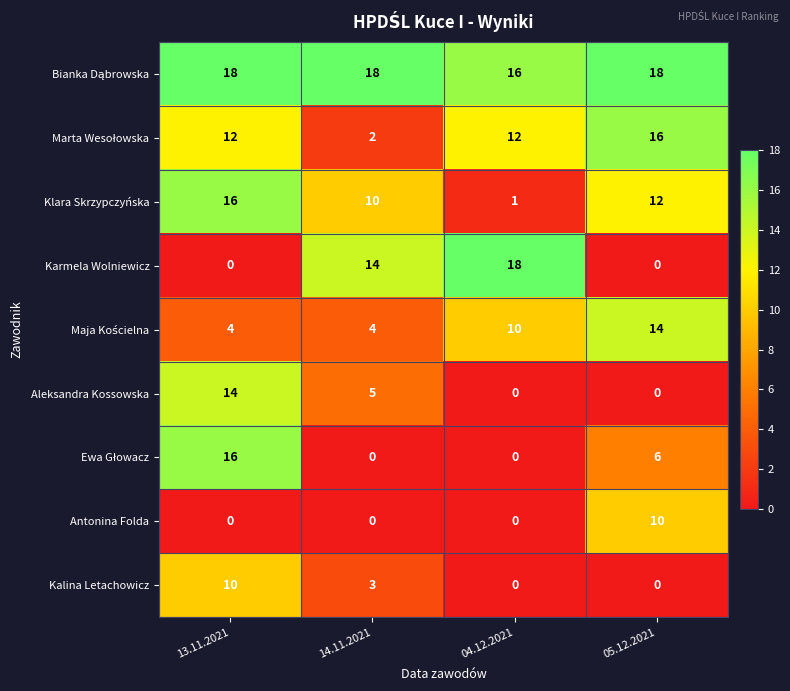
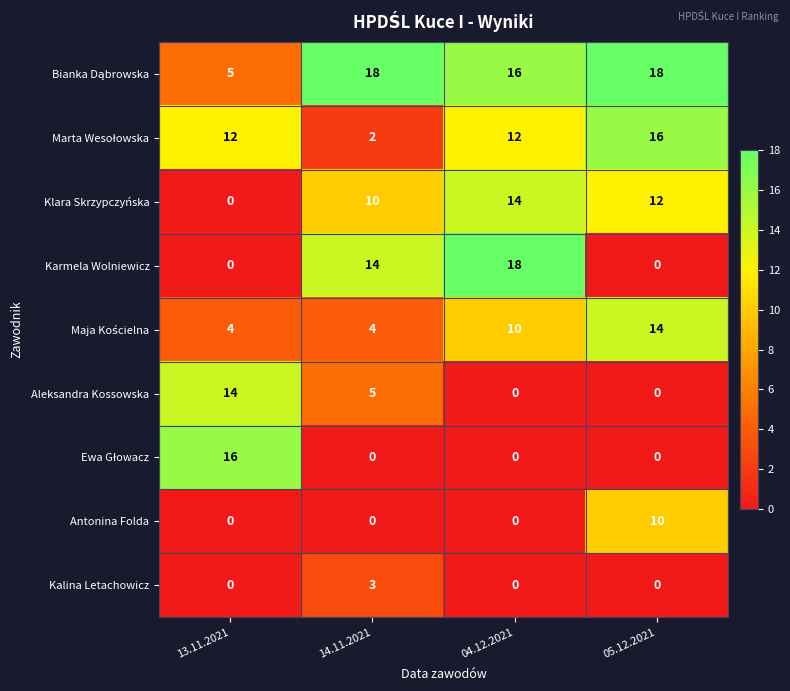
Bianka Dąbrowska, 13.11.2021: 18 -> 5
Klara Skrzypczyńska, 13.11.2021: 16 -> 0
Klara Skrzypczyńska, 04.12.2021: 1 -> 14
Ewa Głowacz, 05.12.2021: 6 -> 0
Kalina Letachowicz, 13.11.2021: 10 -> 0
